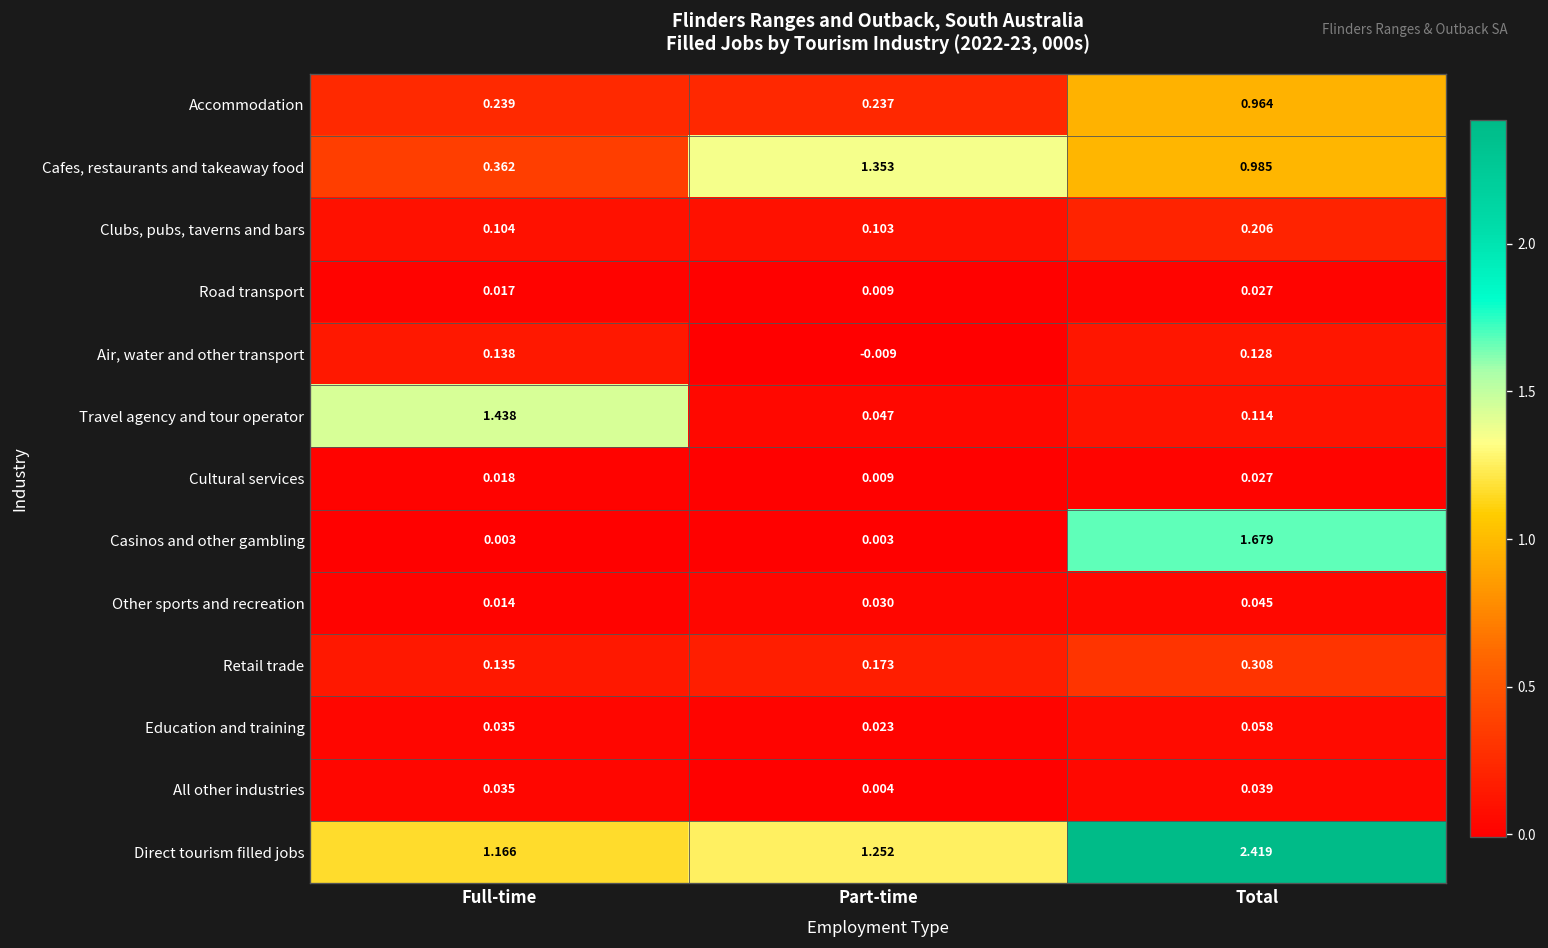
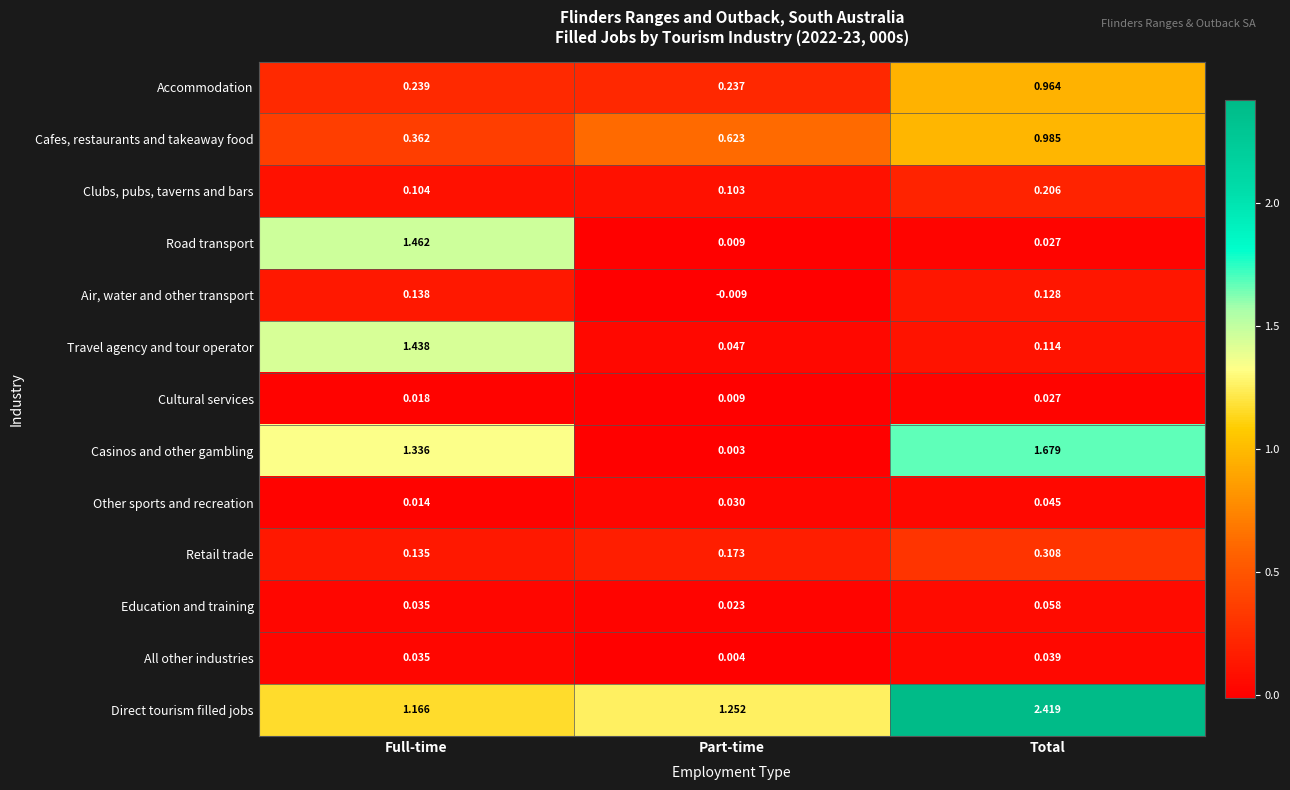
Cafes, restaurants and takeaway food, Part-time: 1.353 -> 0.623
Road transport, Full-time: 0.017 -> 1.462
Casinos and other gambling, Full-time: 0.003 -> 1.336
